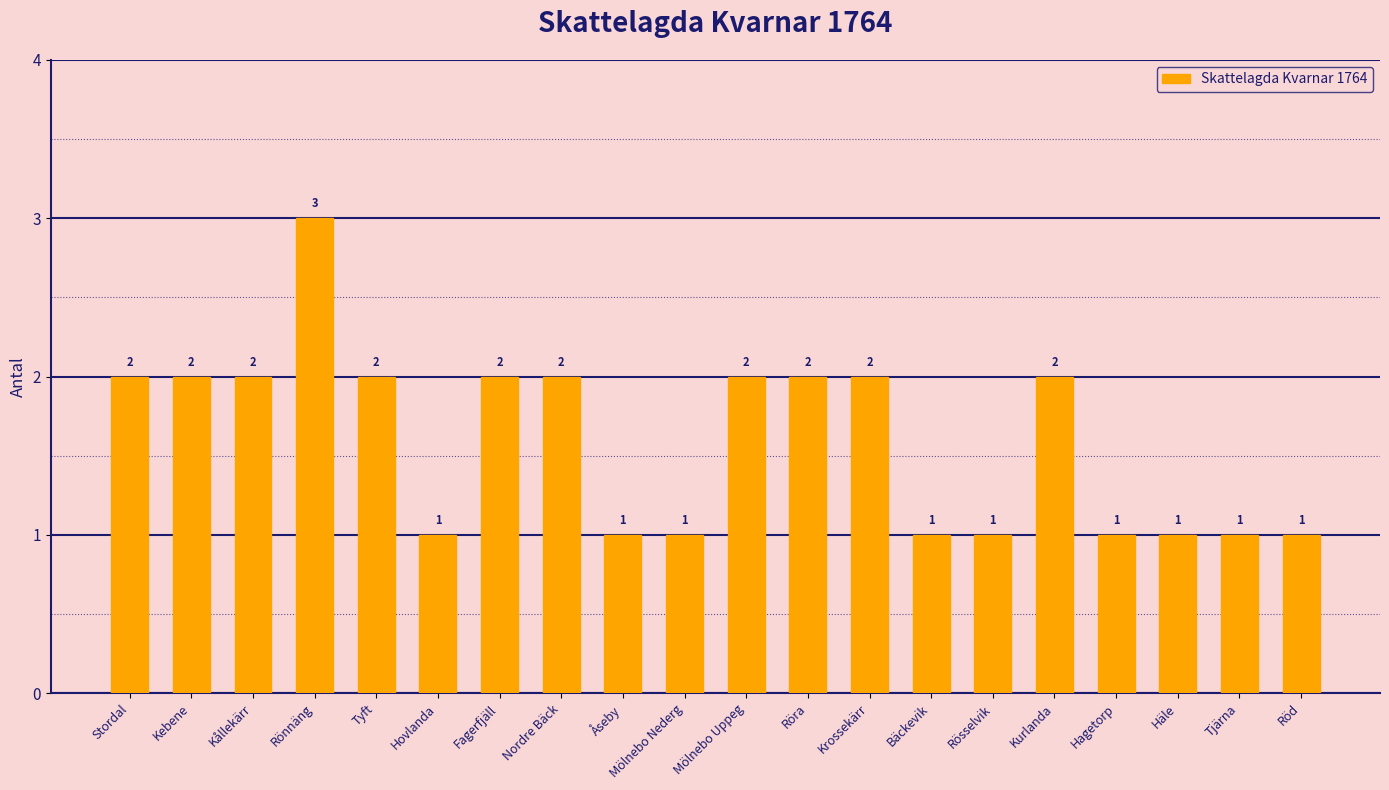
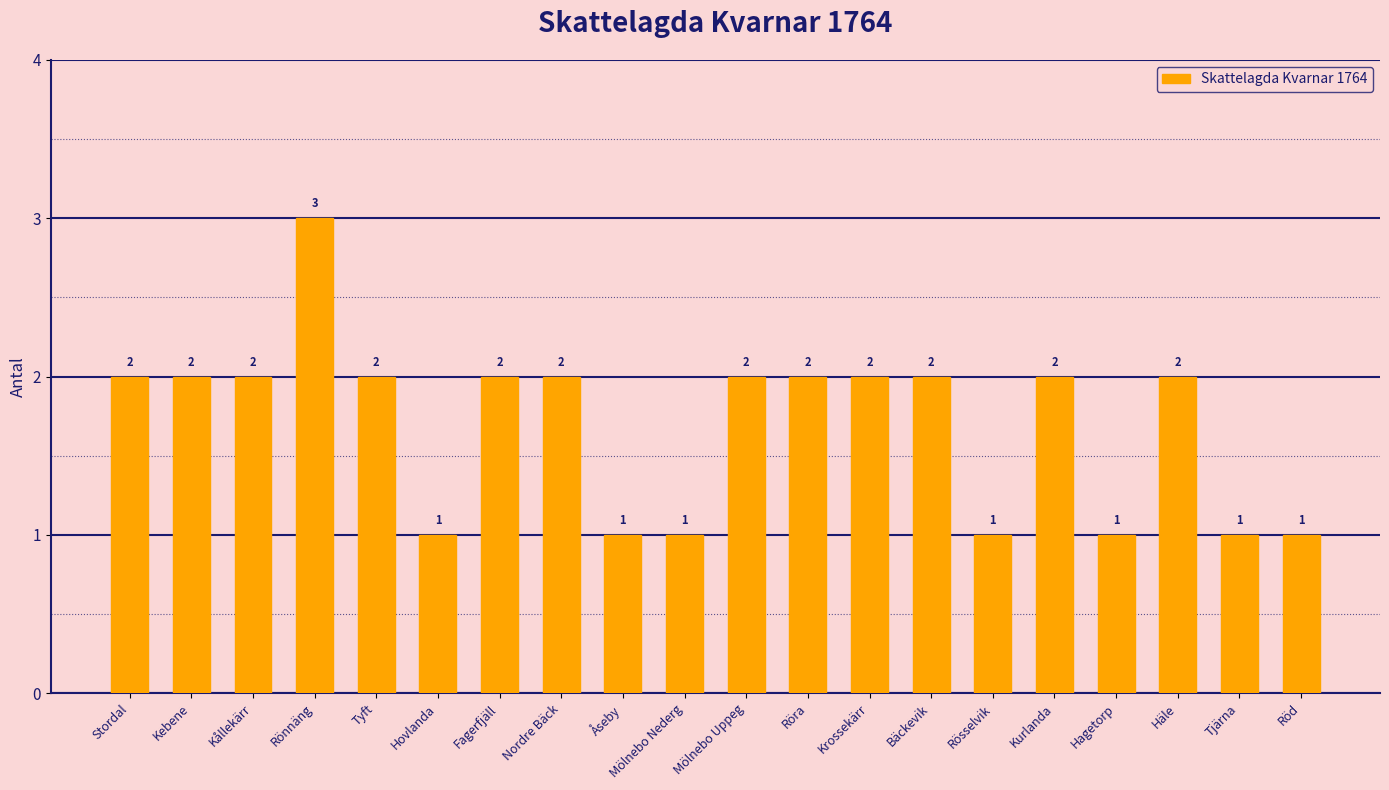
Bäckevik: 1 -> 2
Häle: 1 -> 2
